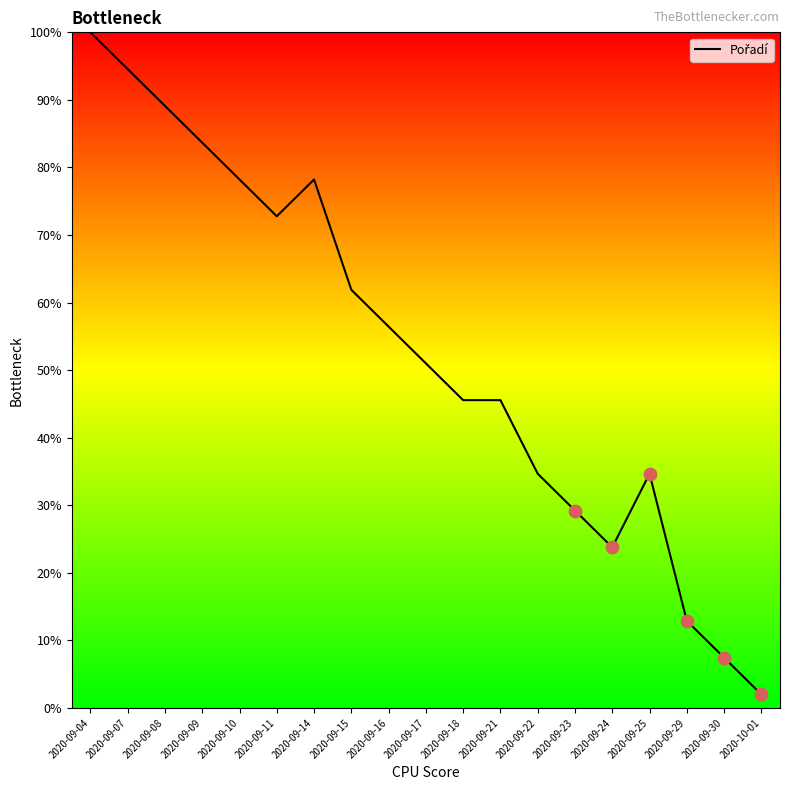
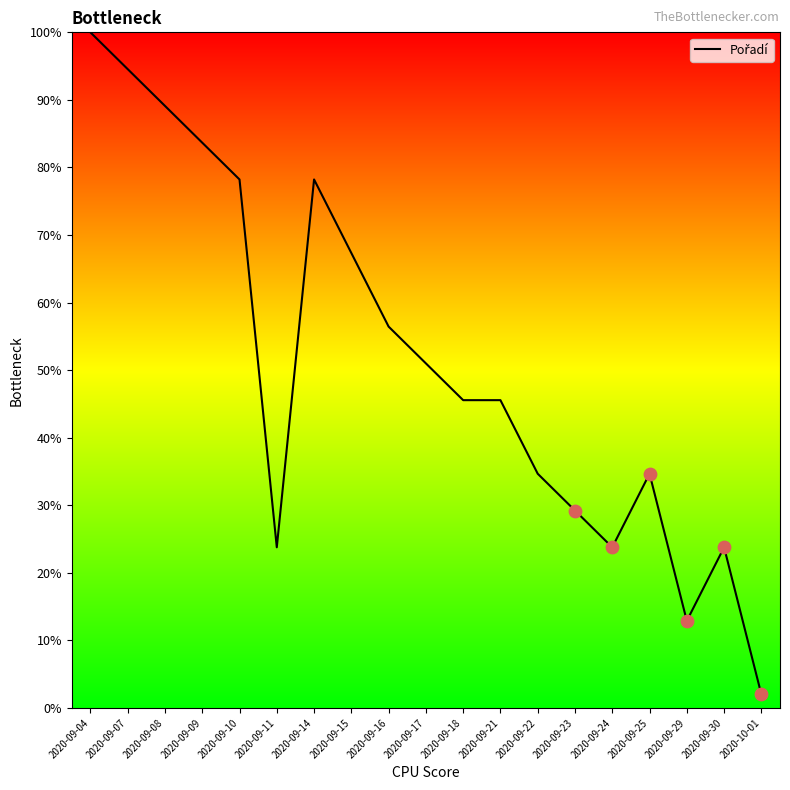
Pořadí, 2020-09-11: 73% -> 24%
Pořadí, 2020-09-15: 62% -> 67%
Pořadí, 2020-09-30: 7% -> 24%
